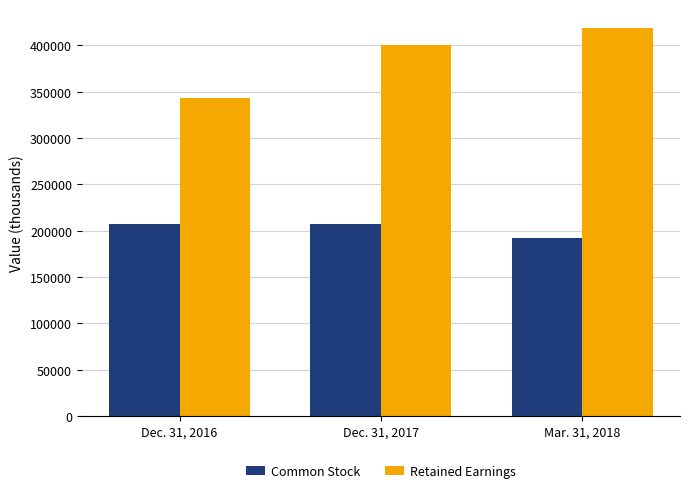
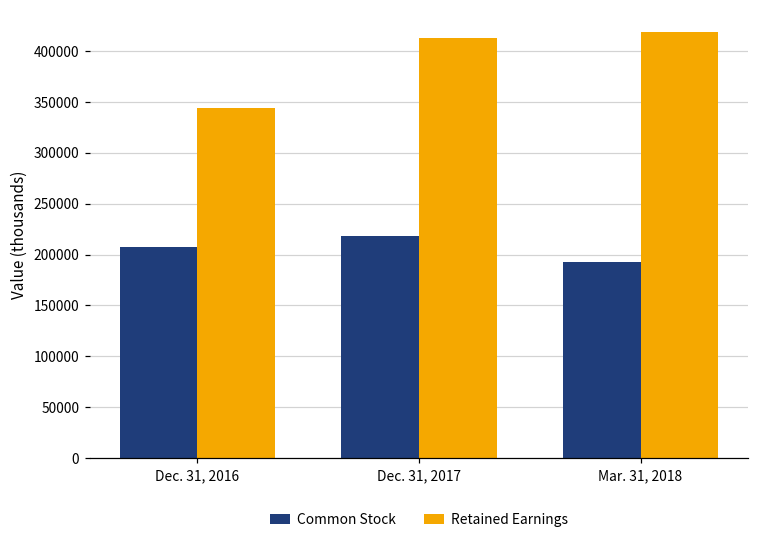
Common Stock, Dec. 31, 2017: 210000 -> 220000
Retained Earnings, Dec. 31, 2017: 400000 -> 410000
